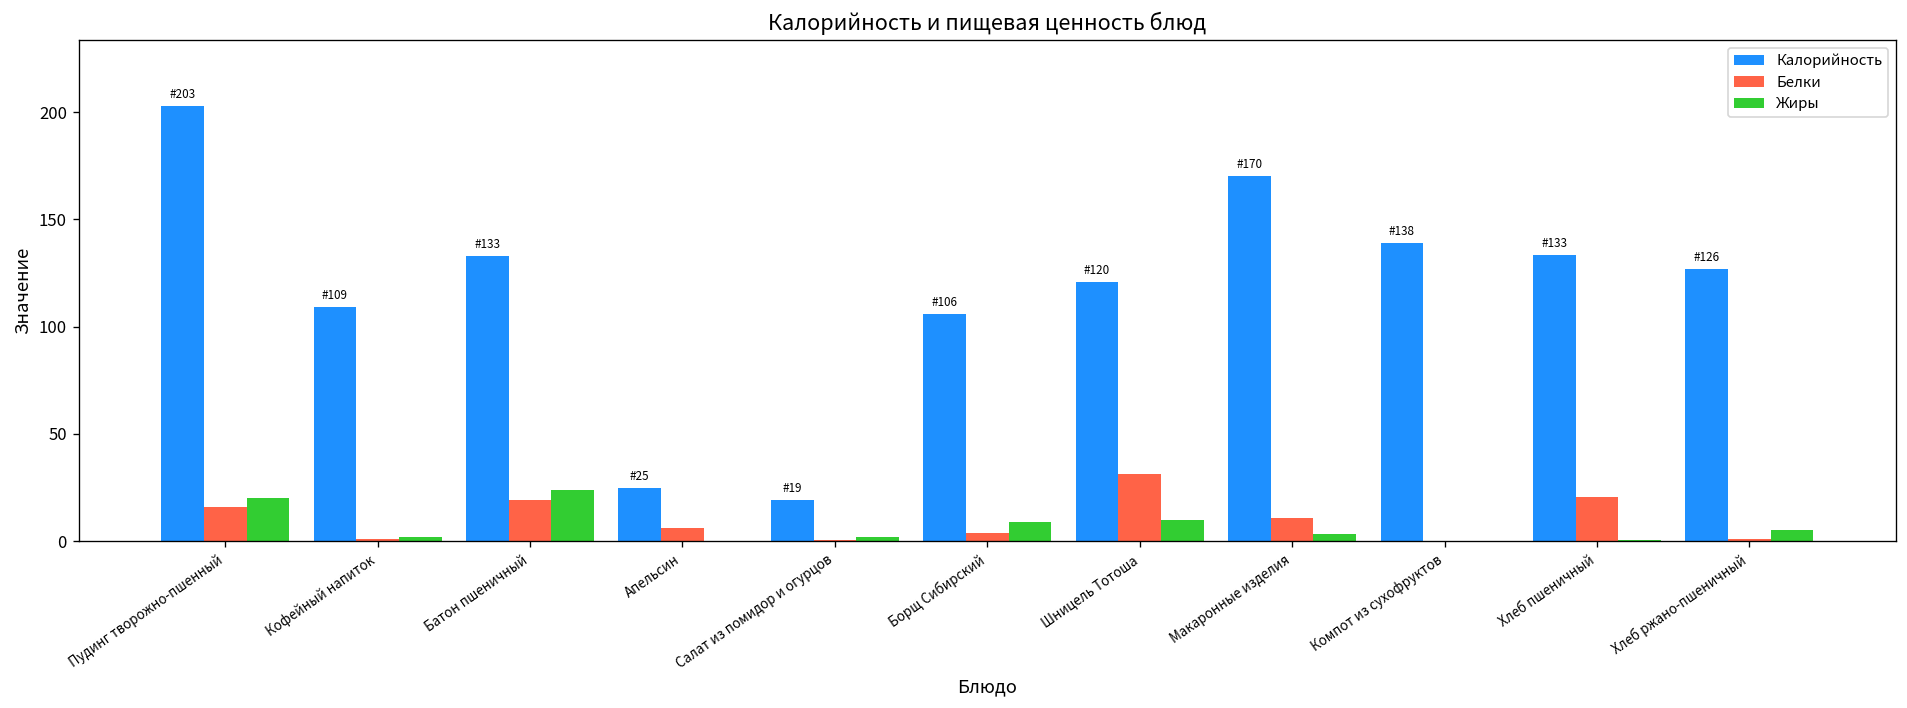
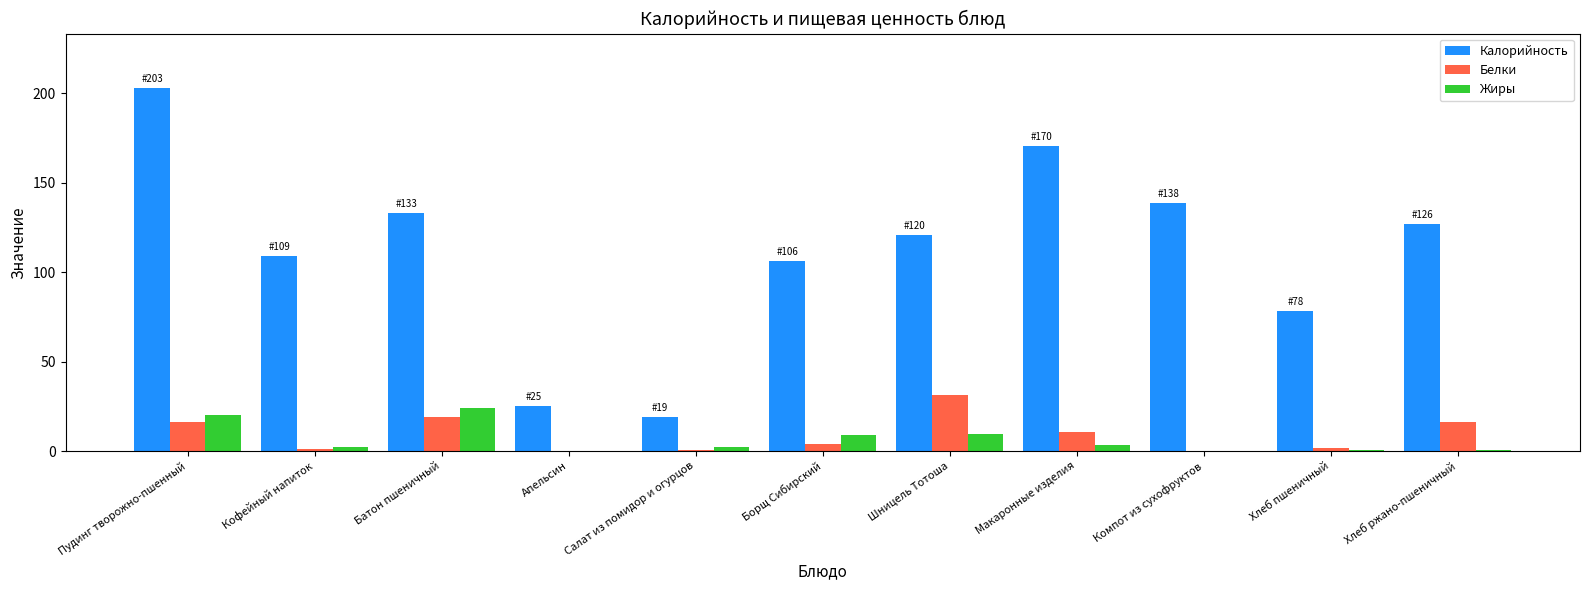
Белки, Апельсин: 6 -> 0
Калорийность, Хлеб пшеничный: 133 -> 78
Белки, Хлеб пшеничный: 21 -> 2
Белки, Хлеб ржано-пшеничный: 1 -> 16
Жиры, Хлеб ржано-пшеничный: 5 -> 0
